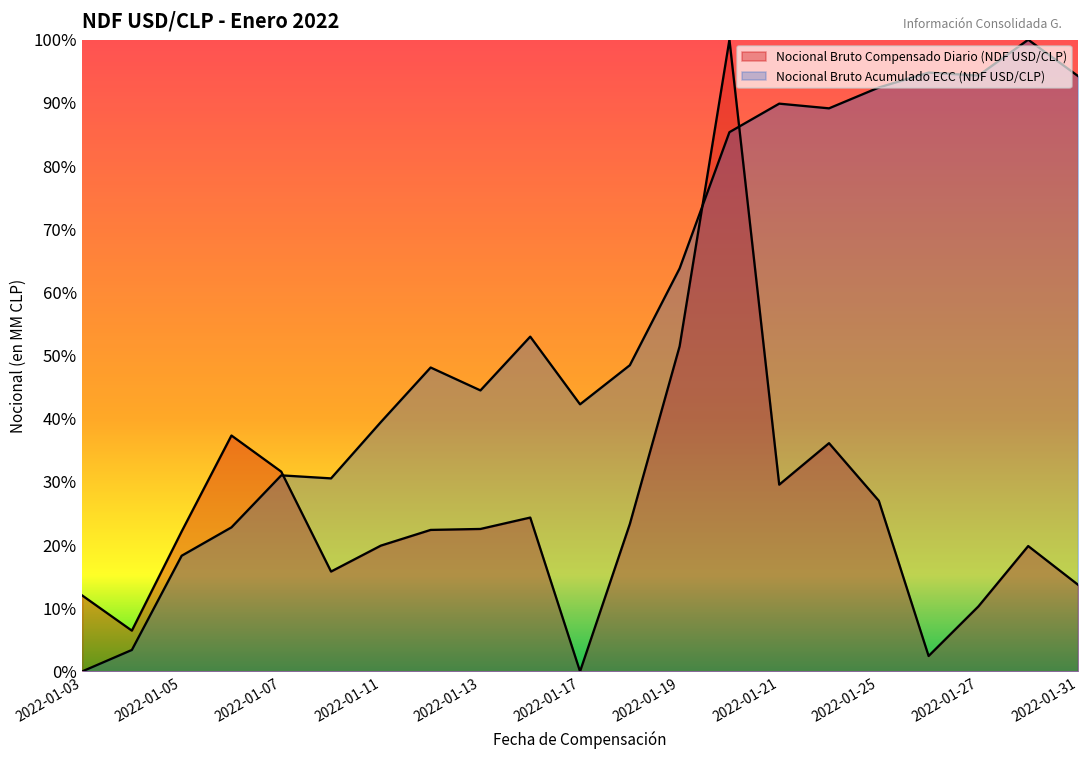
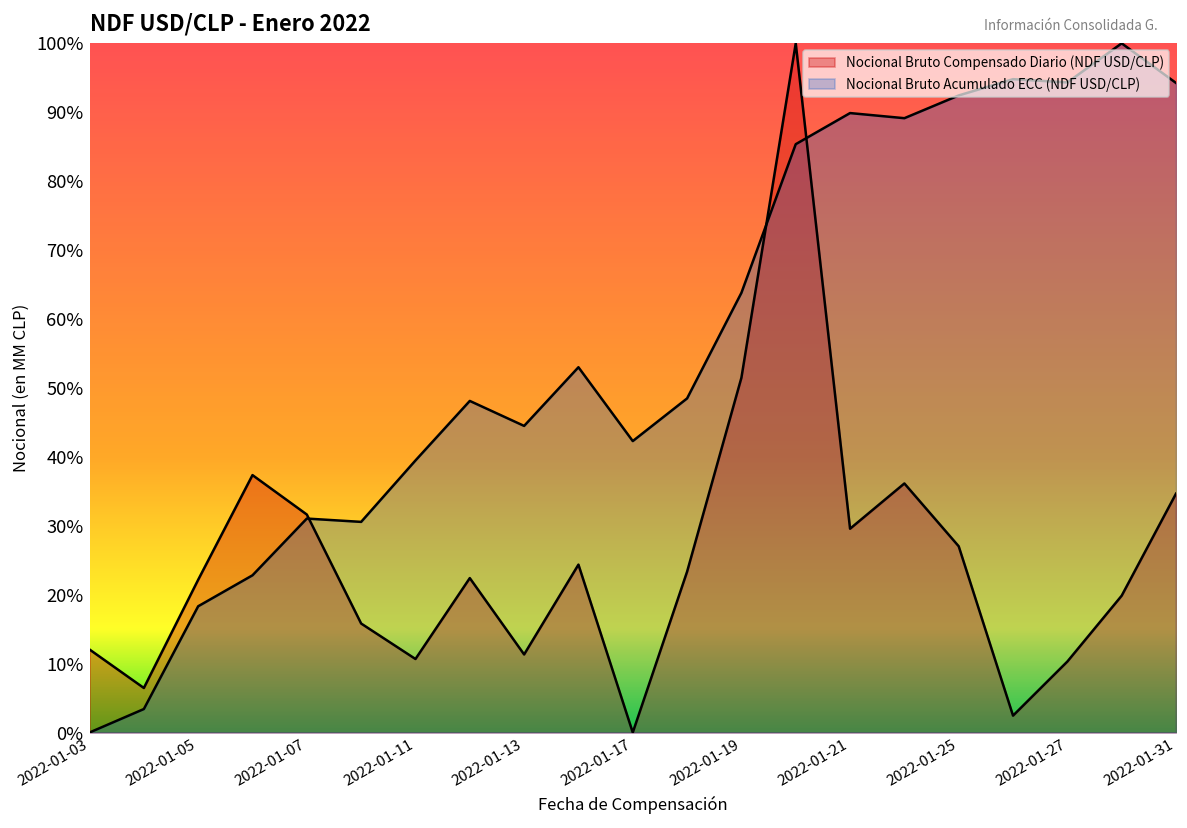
Nocional Bruto Compensado Diario (NDF USD/CLP), 2022-01-11: 20% -> 11%
Nocional Bruto Compensado Diario (NDF USD/CLP), 2022-01-13: 23% -> 11%
Nocional Bruto Compensado Diario (NDF USD/CLP), 2022-01-31: 14% -> 35%
